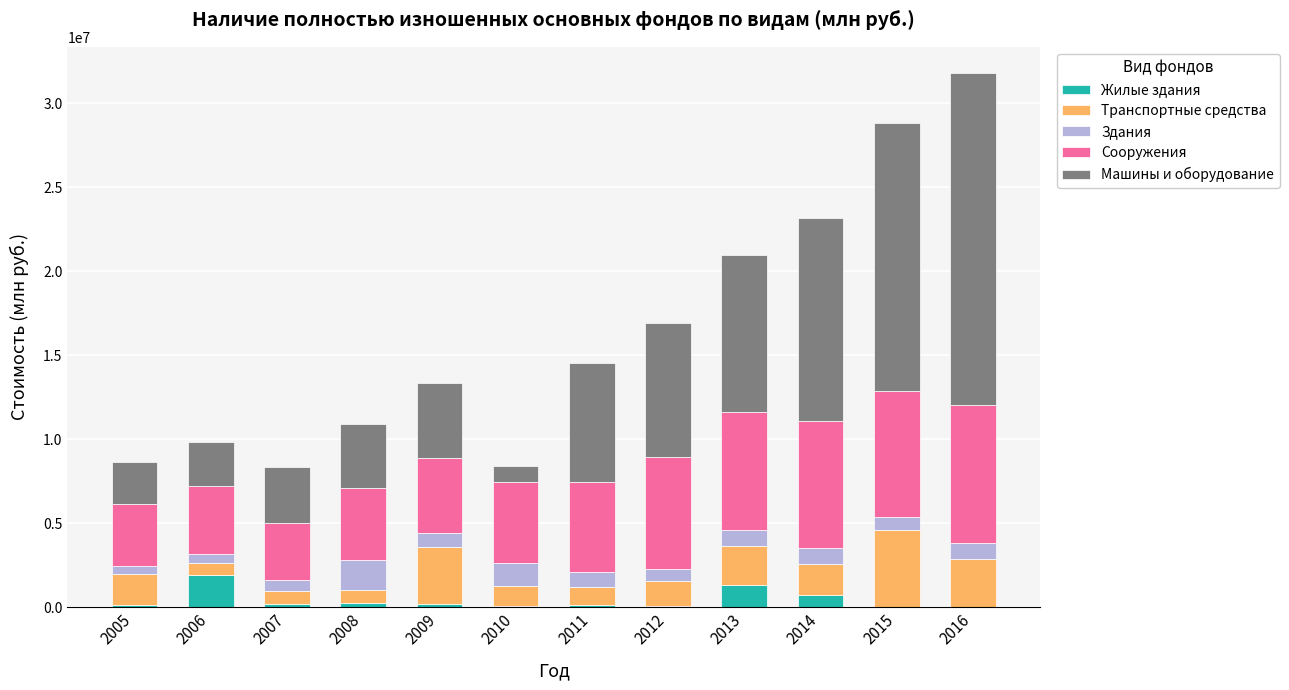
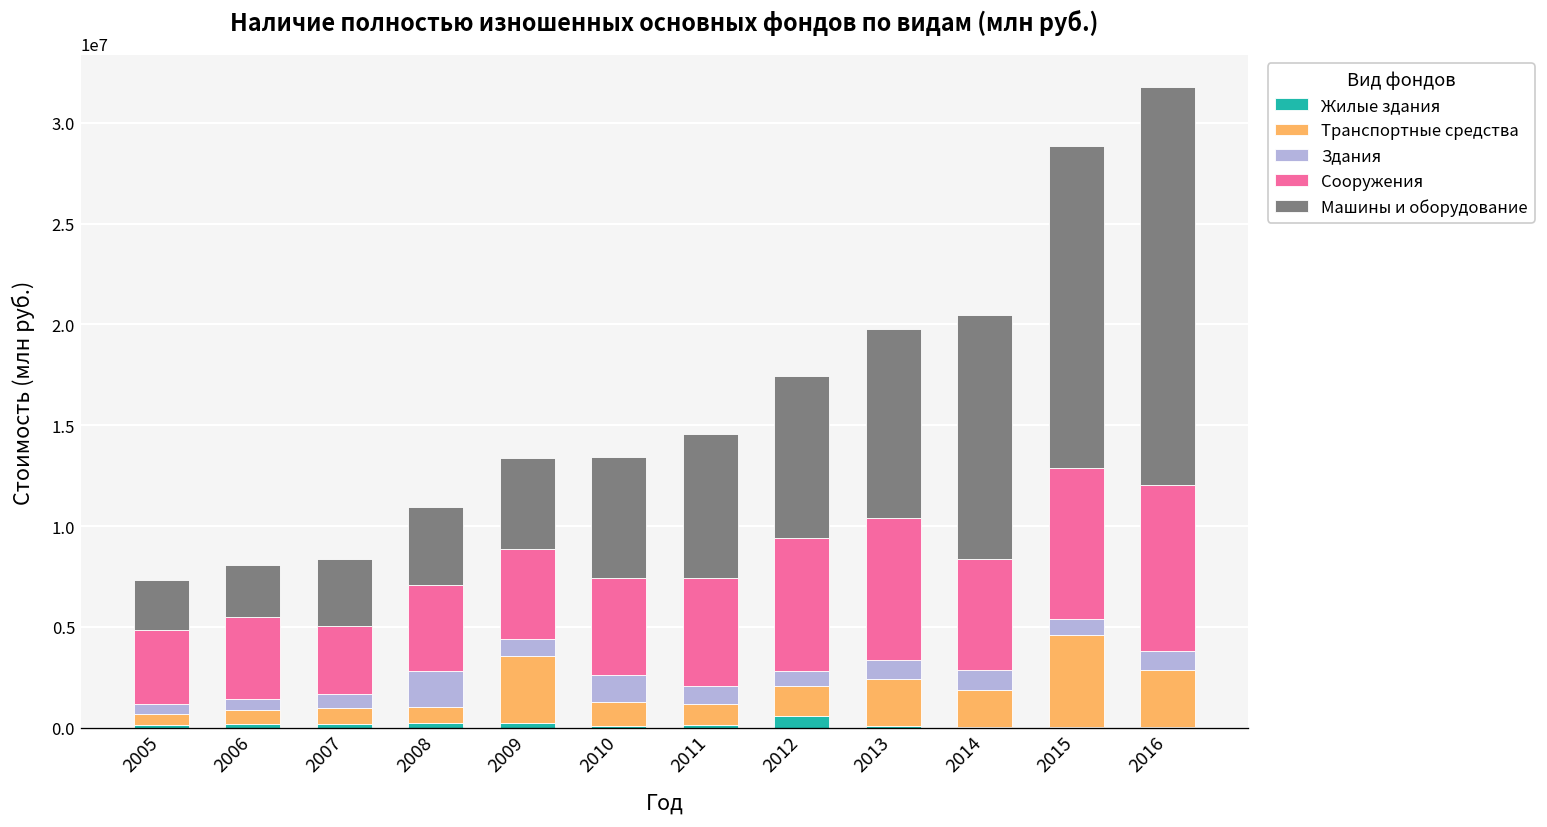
Транспортные средства, 2005: 1900000 -> 600000
Жилые здания, 2006: 1900000 -> 200000
Машины и оборудование, 2010: 1000000 -> 6000000
Жилые здания, 2012: 100000 -> 600000
Жилые здания, 2013: 1300000 -> 100000
Жилые здания, 2014: 700000 -> 0
Сооружения, 2014: 7600000 -> 5500000
